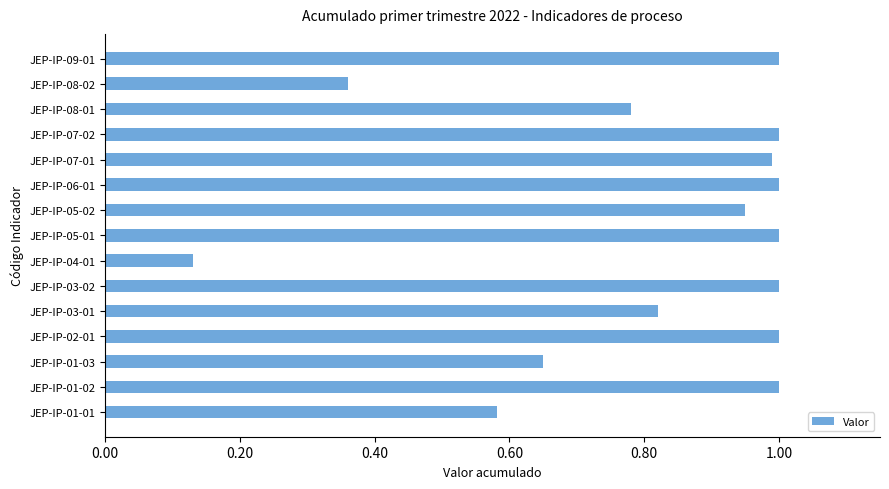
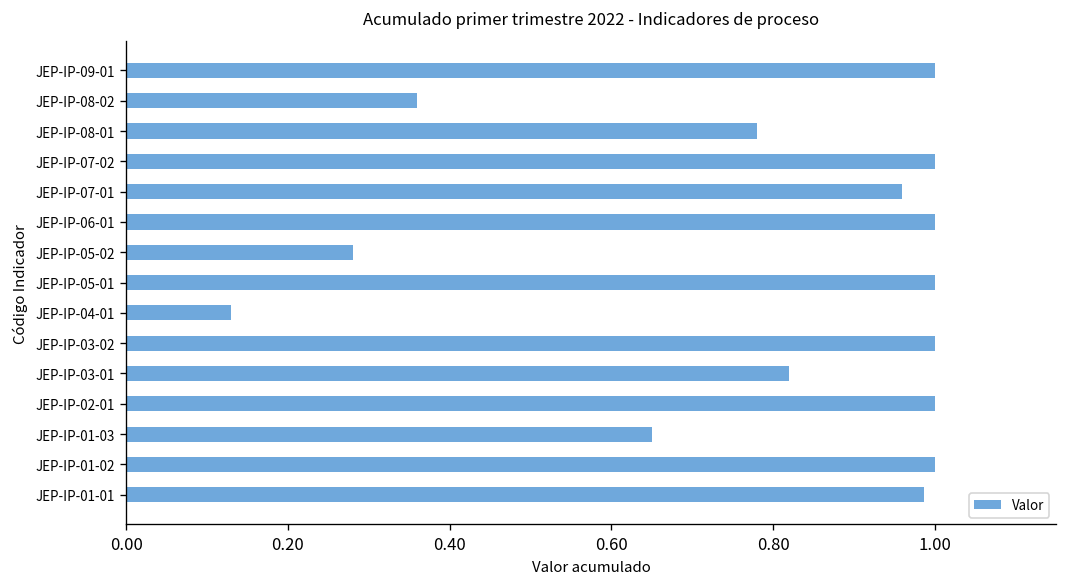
JEP-IP-07-01: 0.99 -> 0.96
JEP-IP-05-02: 0.95 -> 0.28
JEP-IP-01-01: 0.58 -> 0.99
